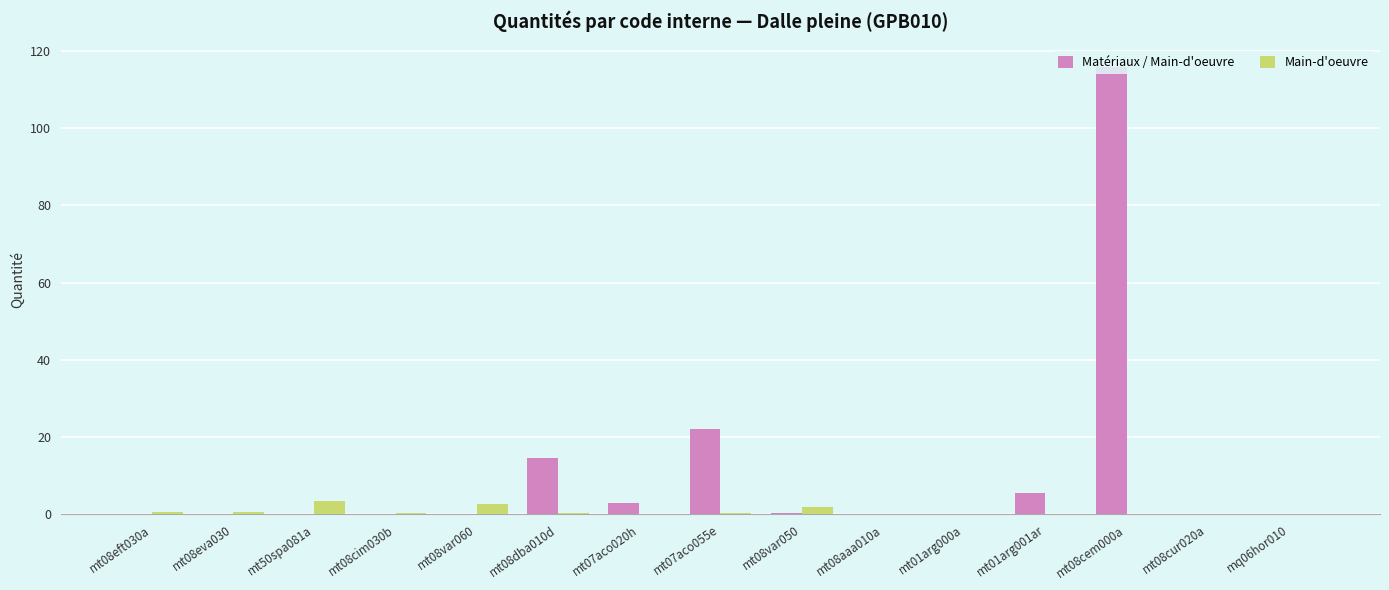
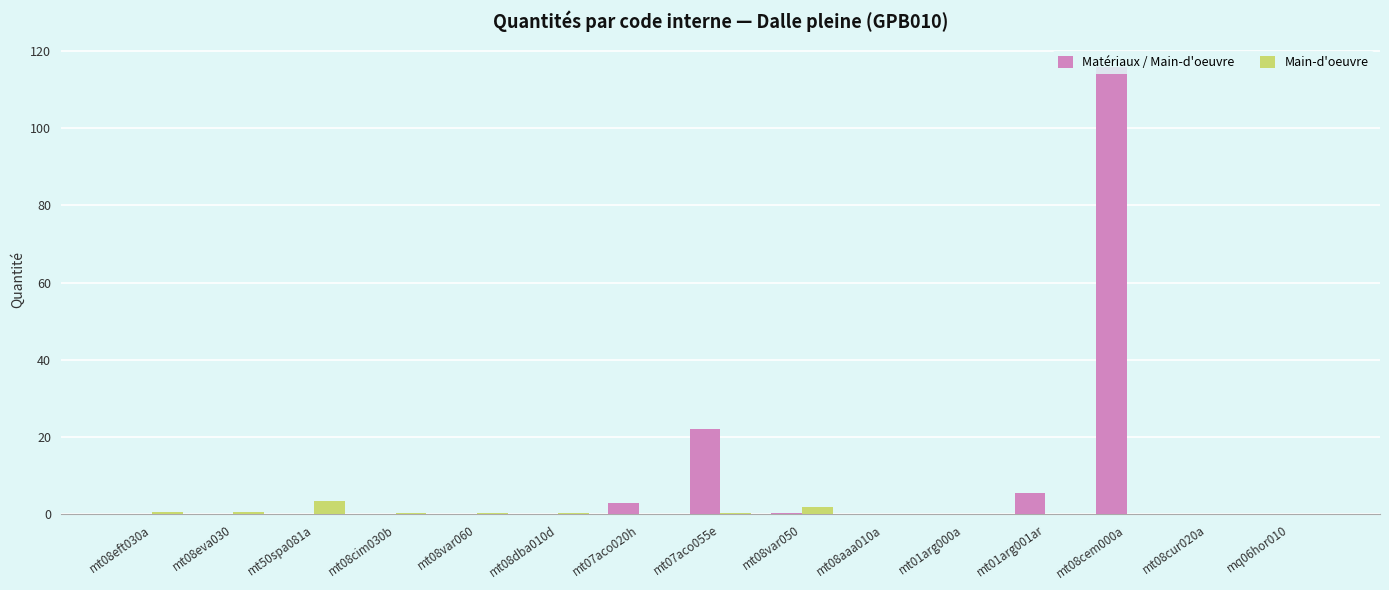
Main-d'oeuvre, mt08var060: 3 -> 0
Matériaux / Main-d'oeuvre, mt08dba010d: 14 -> 0
